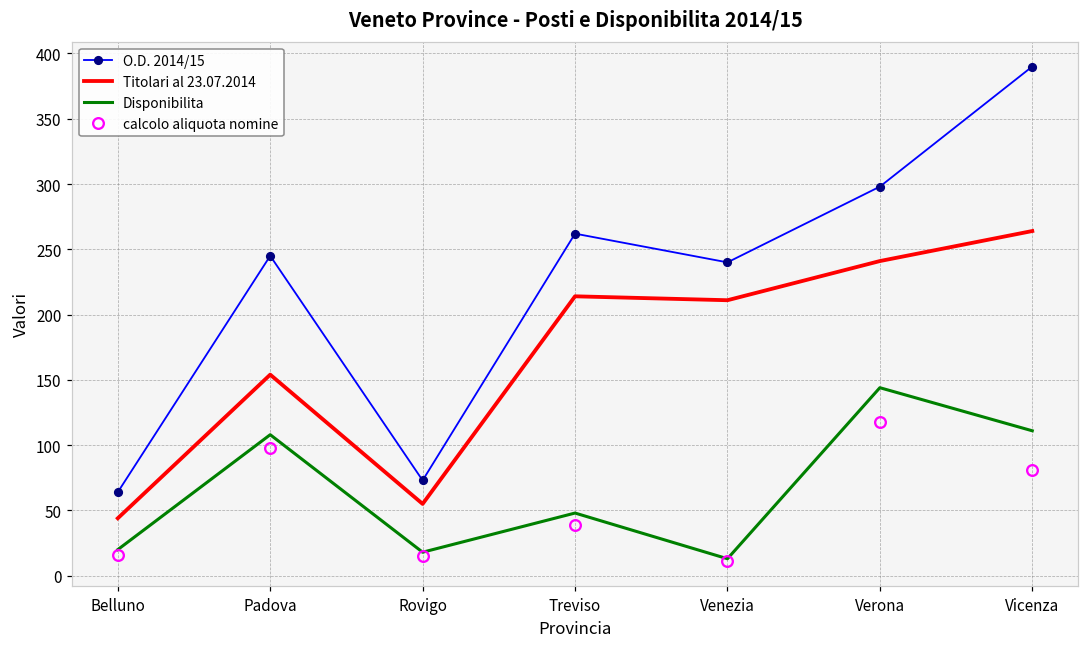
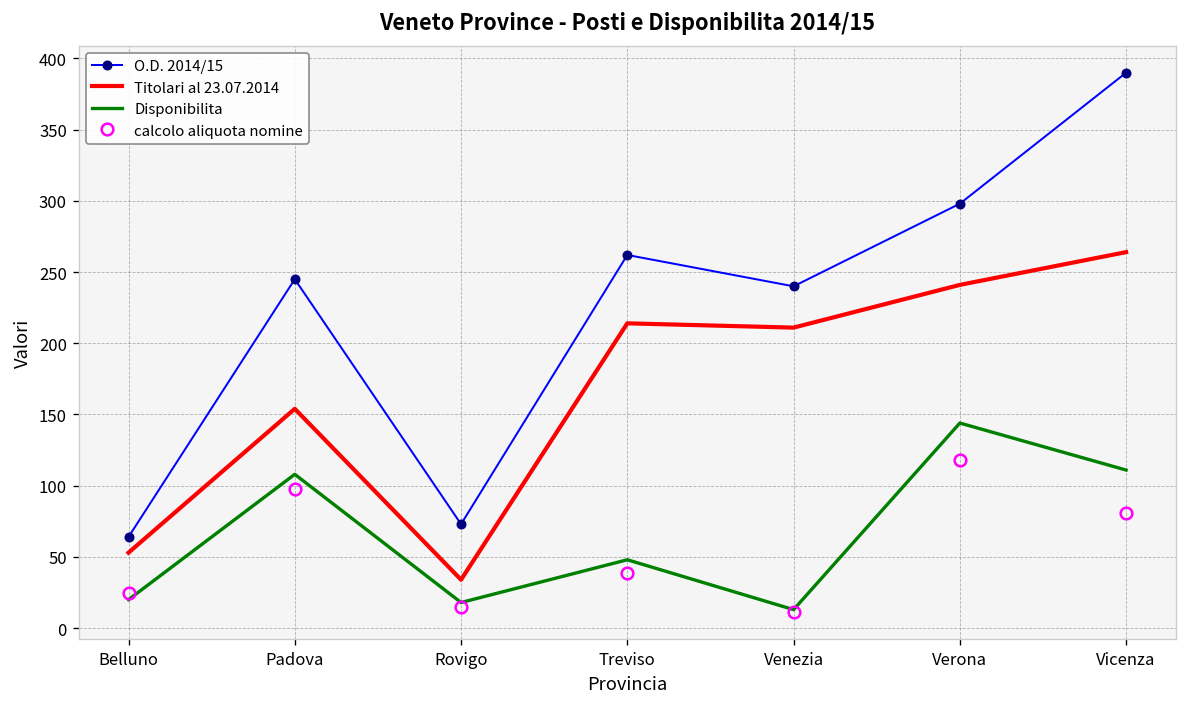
Titolari al 23.07.2014, Belluno: 44 -> 53
calcolo aliquota nomine, Belluno: 16 -> 25
Titolari al 23.07.2014, Rovigo: 55 -> 34
